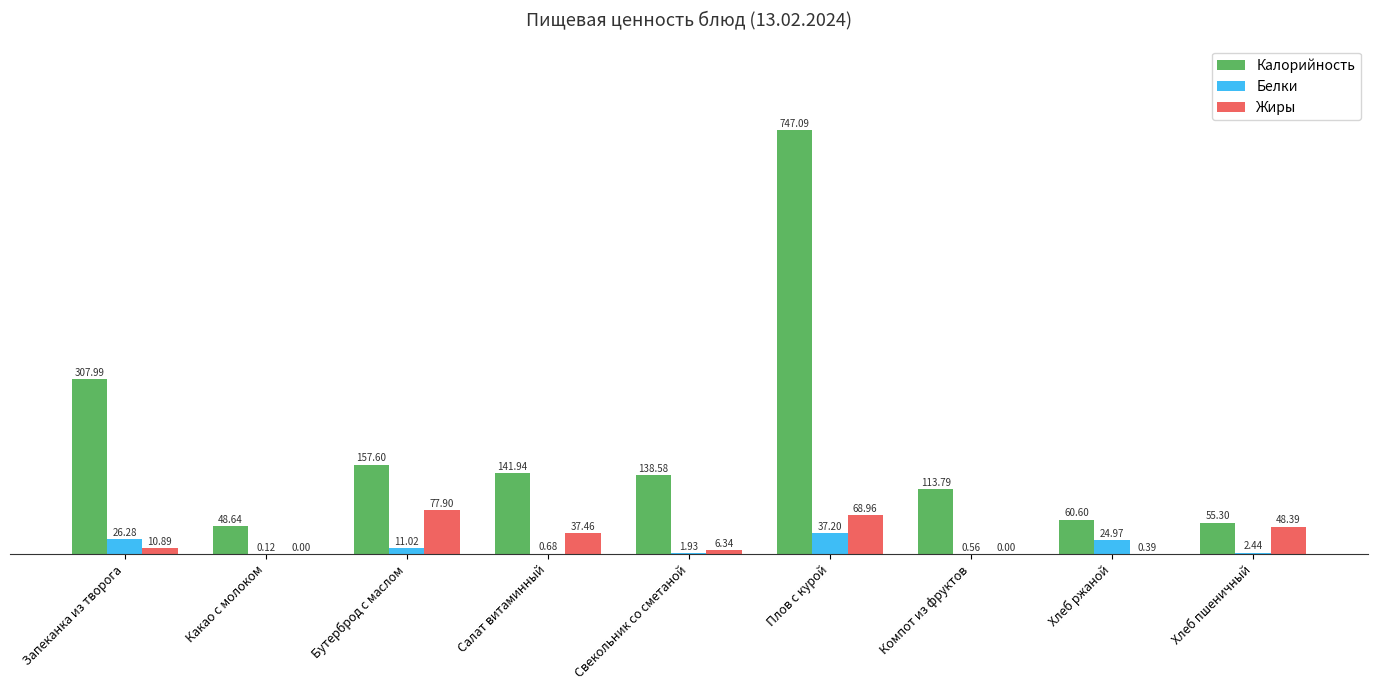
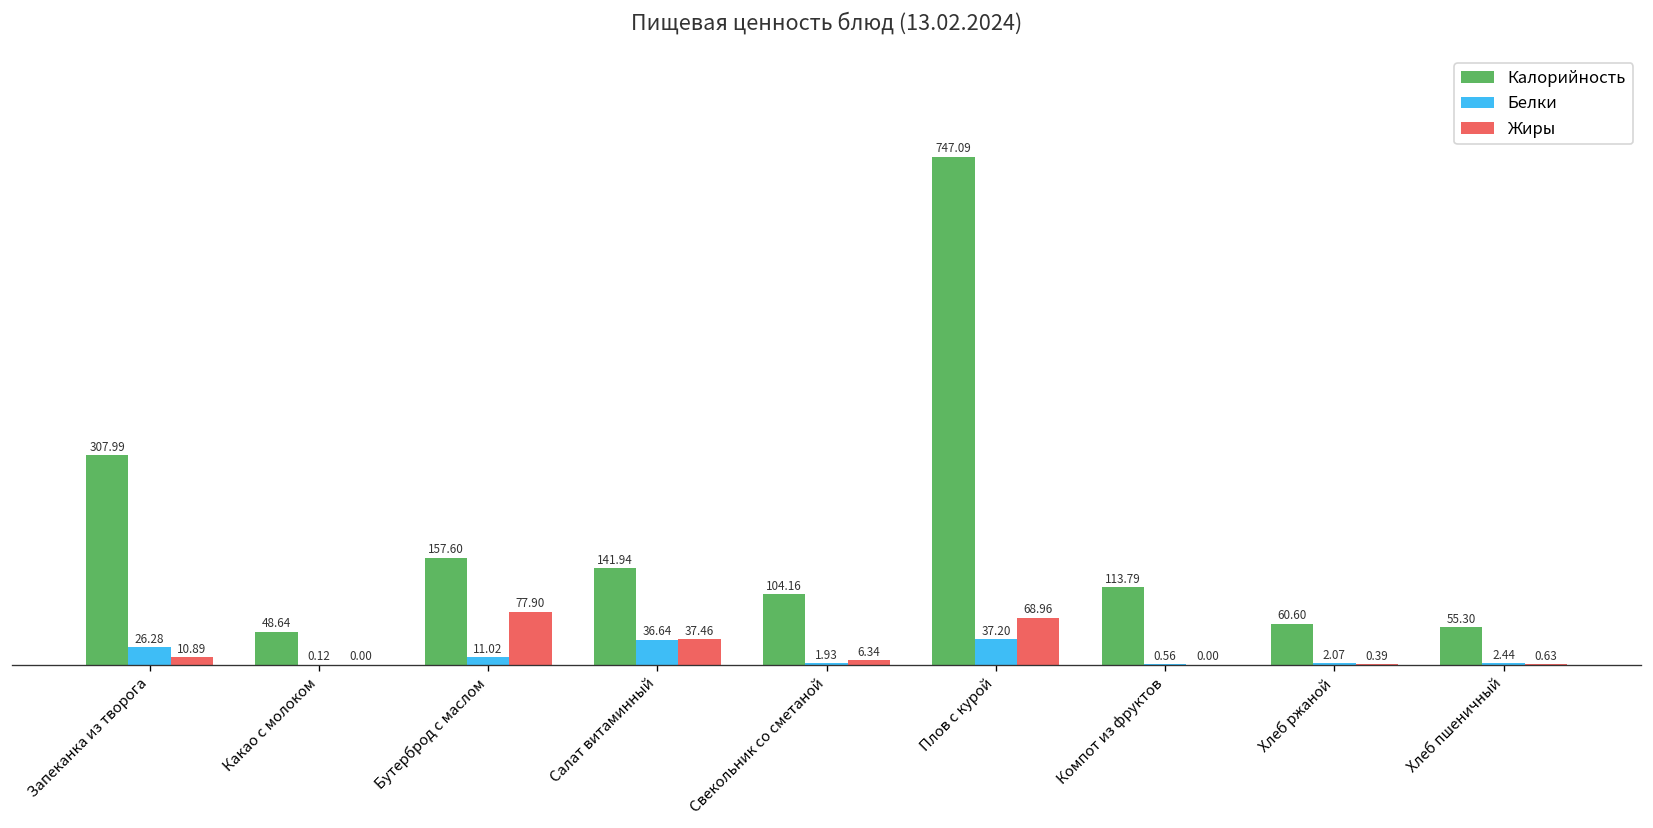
Белки, Салат витаминный: 0.68 -> 36.64
Калорийность, Свекольник со сметаной: 138.58 -> 104.16
Белки, Хлеб ржаной: 24.97 -> 2.07
Жиры, Хлеб пшеничный: 48.39 -> 0.63
